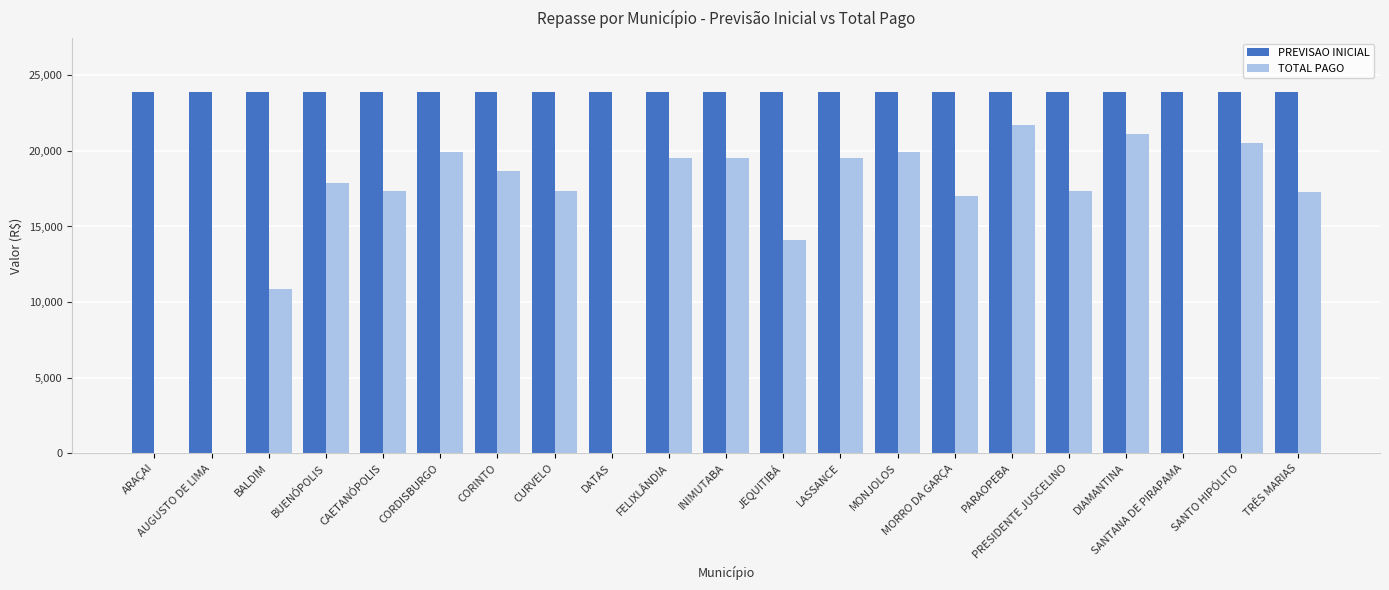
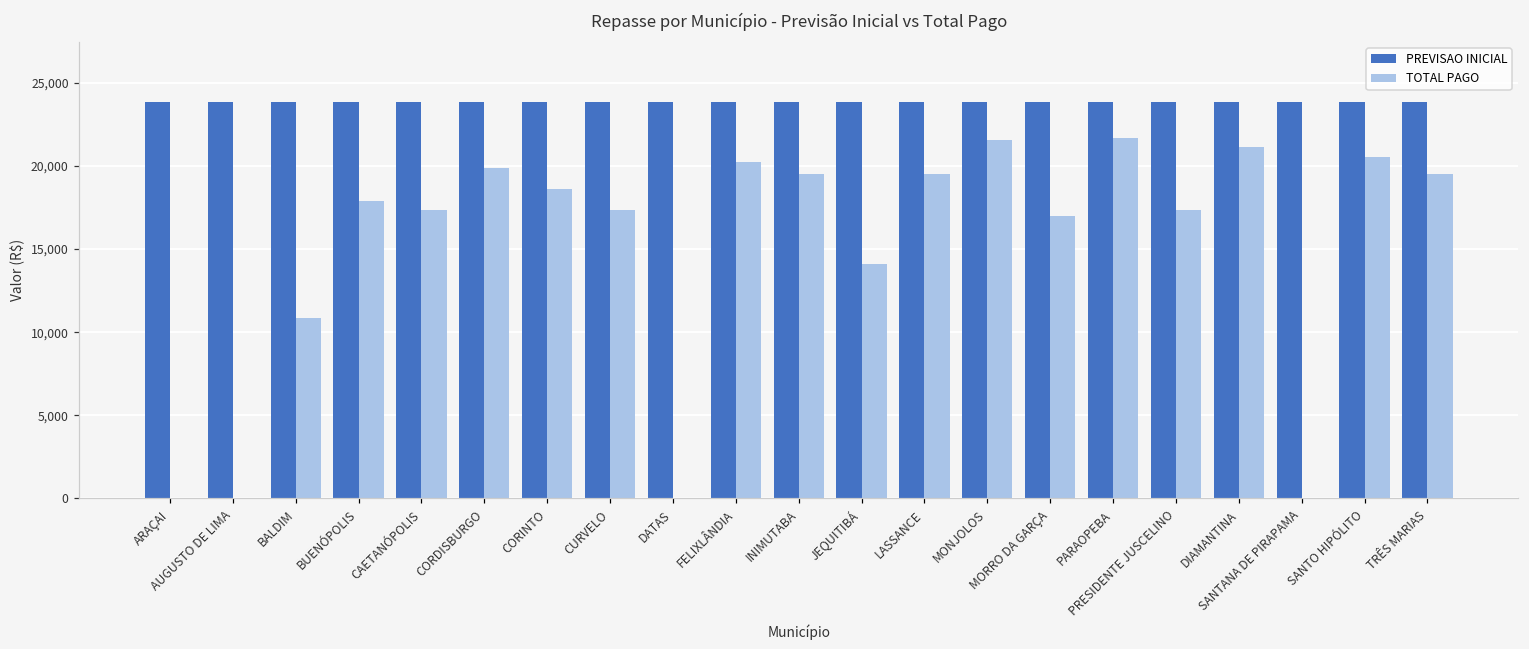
TOTAL PAGO, FELIXLÂNDIA: 19,500 -> 20,300
TOTAL PAGO, MONJOLOS: 19,900 -> 21,600
TOTAL PAGO, TRÊS MARIAS: 17,300 -> 19,500
